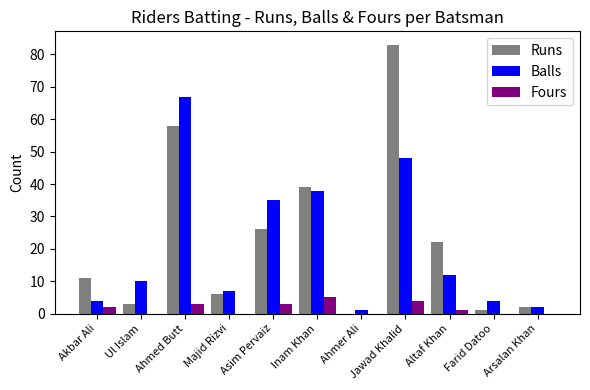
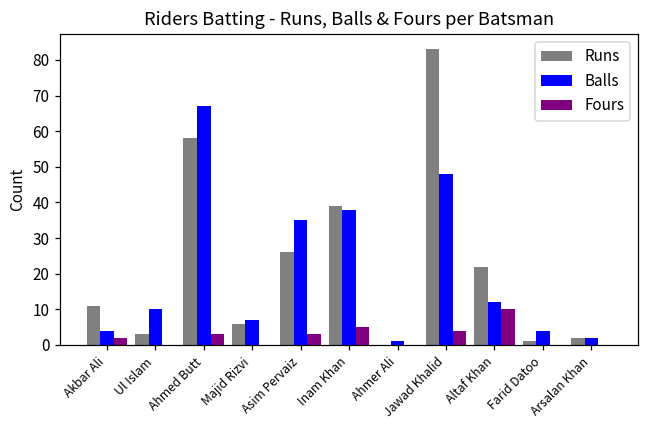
Fours, Altaf Khan: 1 -> 10
